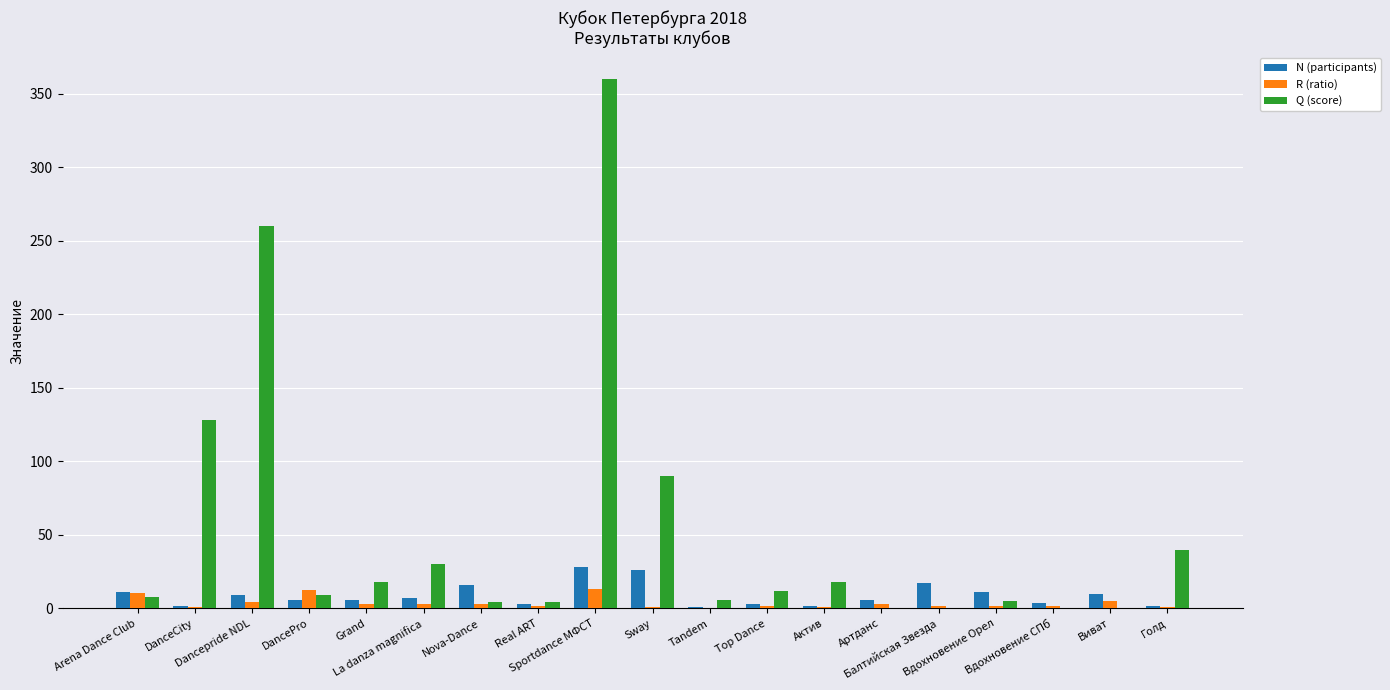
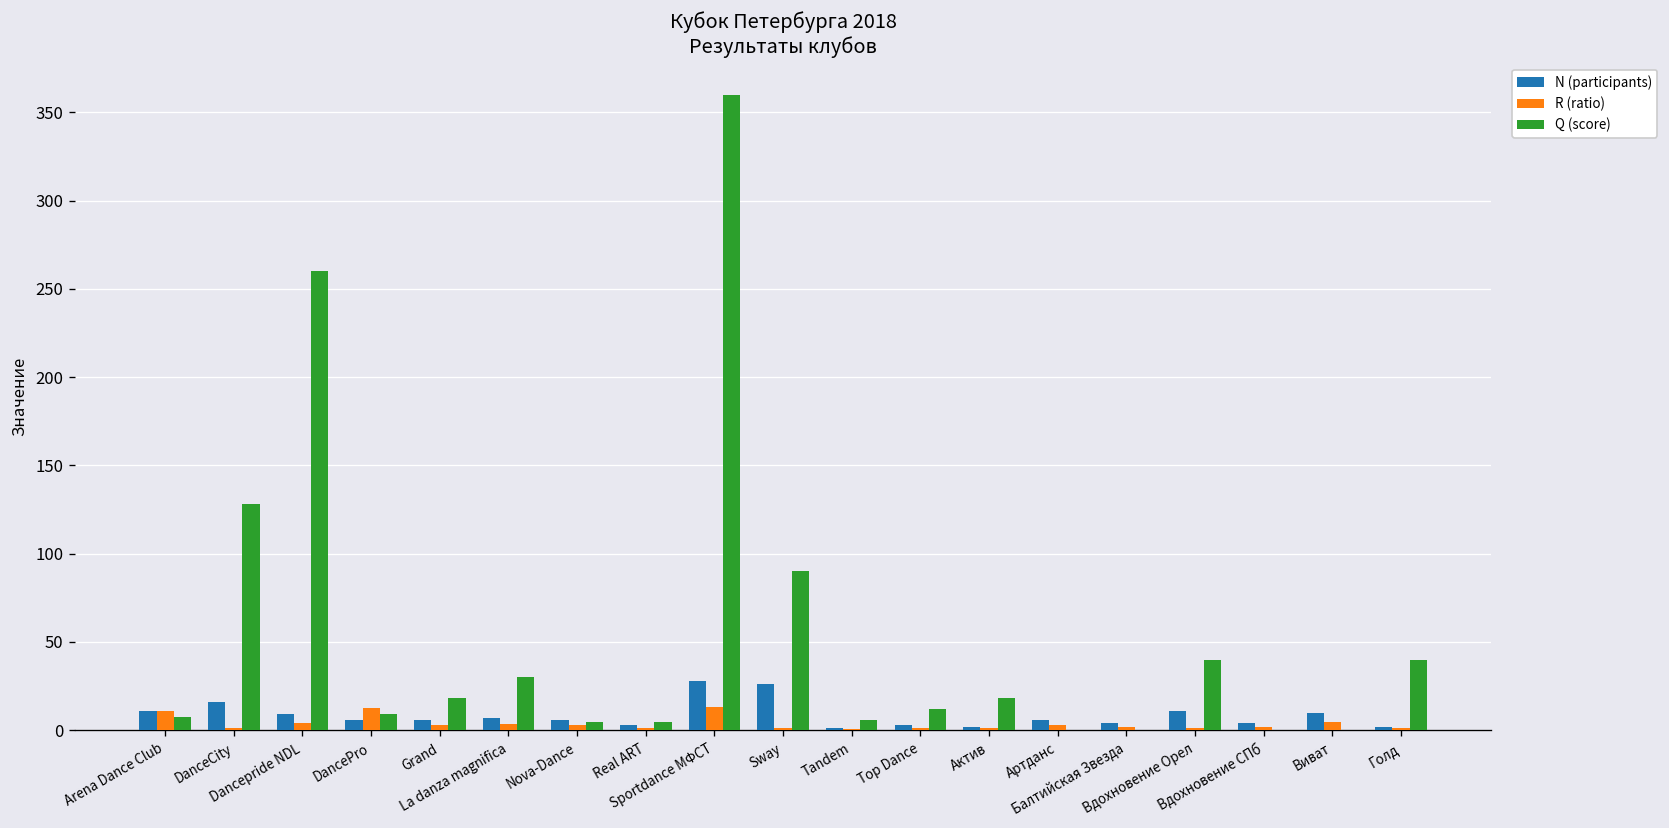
N (participants), DanceCity: 2 -> 16
N (participants), Nova-Dance: 16 -> 6
N (participants), Балтийская Звезда: 17 -> 4
Q (score), Вдохновение Орел: 5 -> 40
